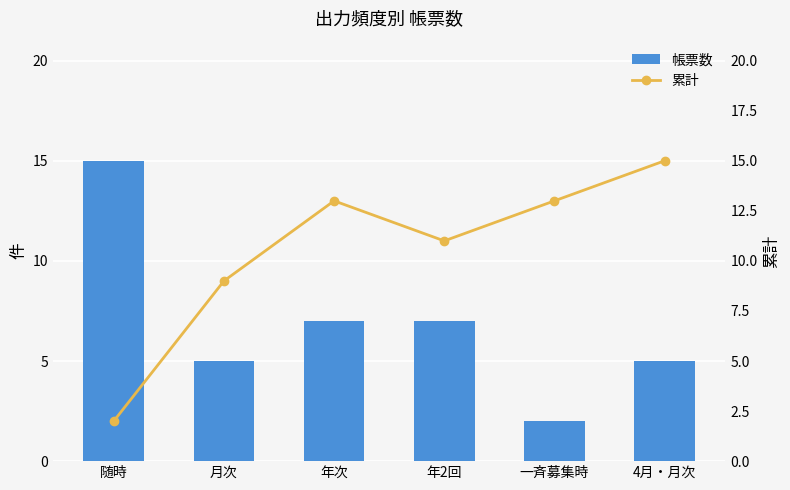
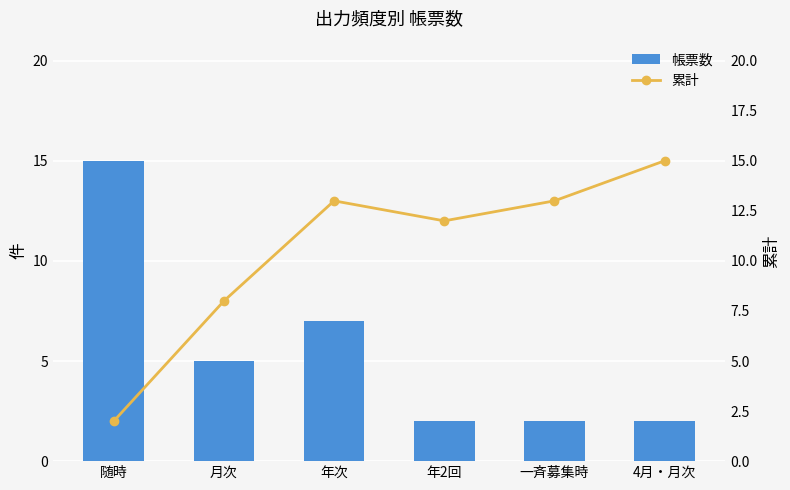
帳票数, 年2回: 7 -> 2
帳票数, 4月・月次: 5 -> 2
累計, 月次: 9 -> 8
累計, 年2回: 11 -> 12
